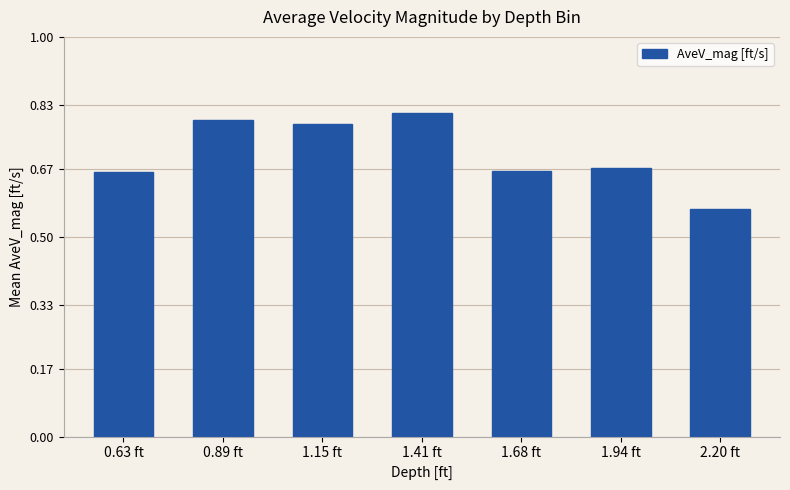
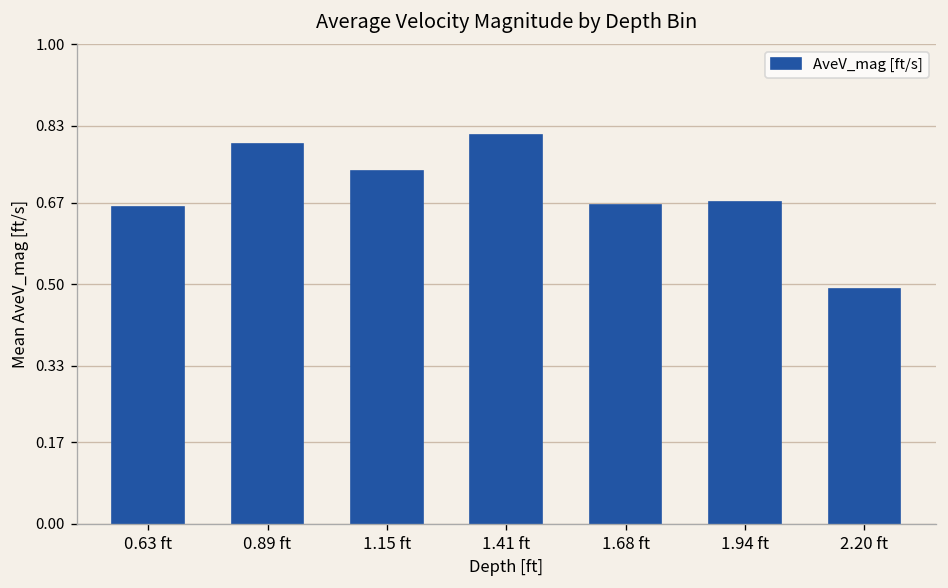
1.15 ft: 0.78 -> 0.74
2.20 ft: 0.57 -> 0.49
